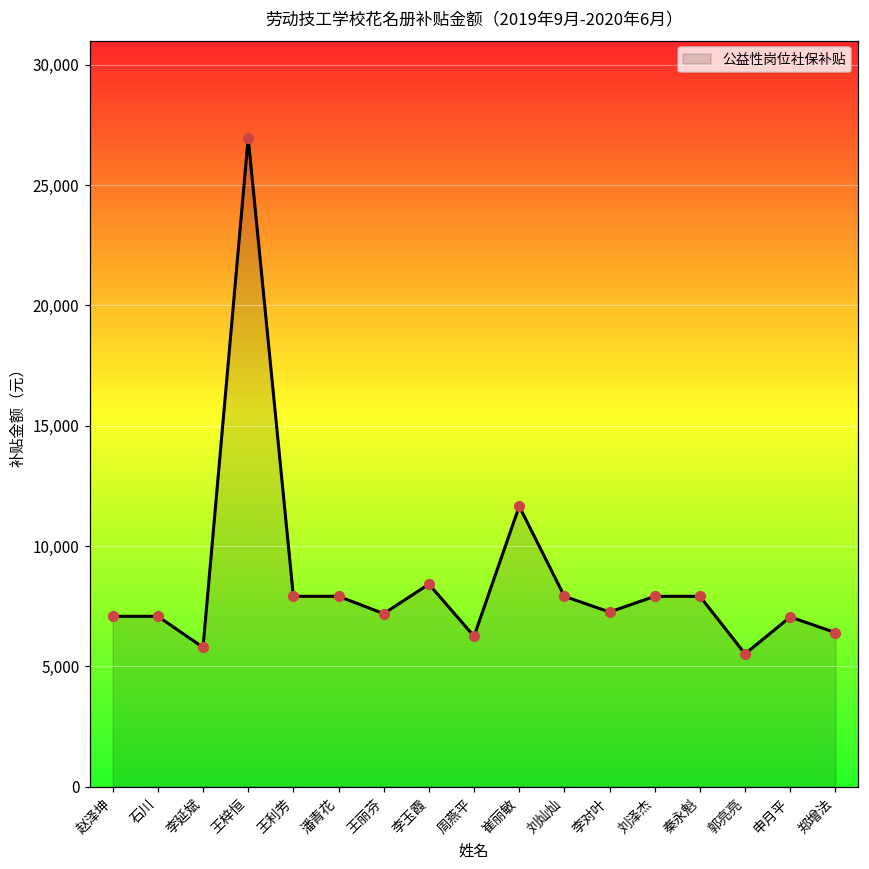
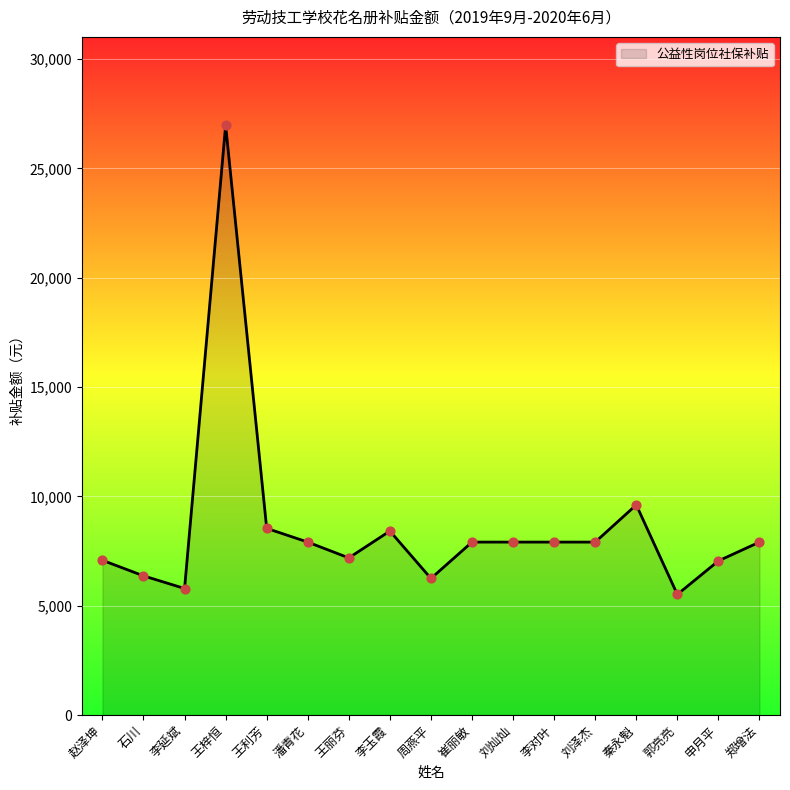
石川: 7,100 -> 6,400
王利芳: 7,900 -> 8,500
崔丽敏: 11,700 -> 7,900
李对叶: 7,300 -> 7,900
秦永魁: 7,900 -> 9,600
郑增法: 6,400 -> 7,900
